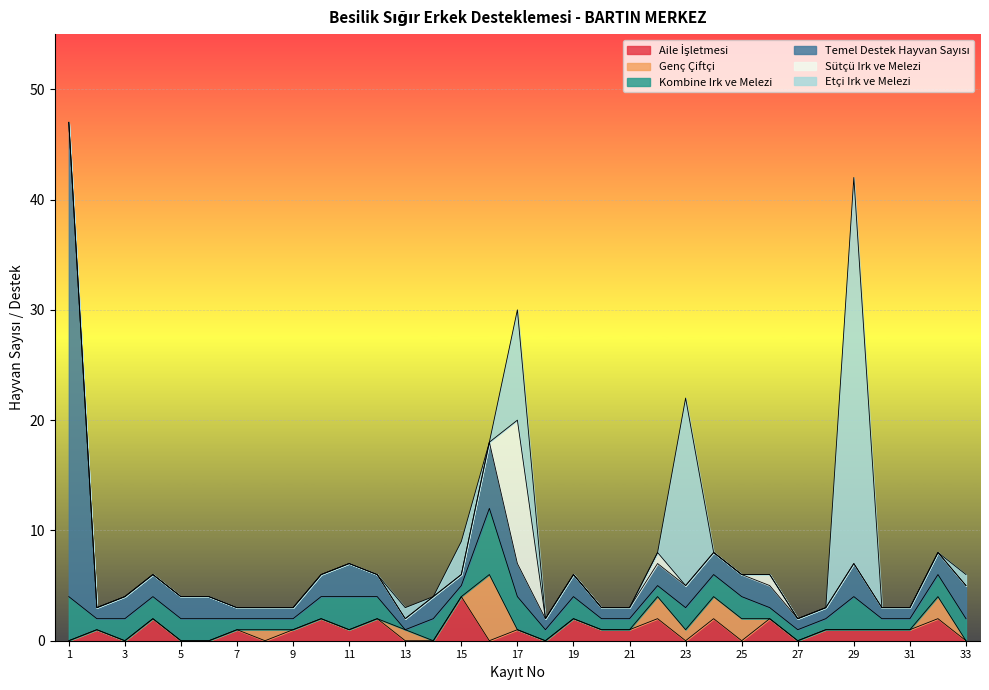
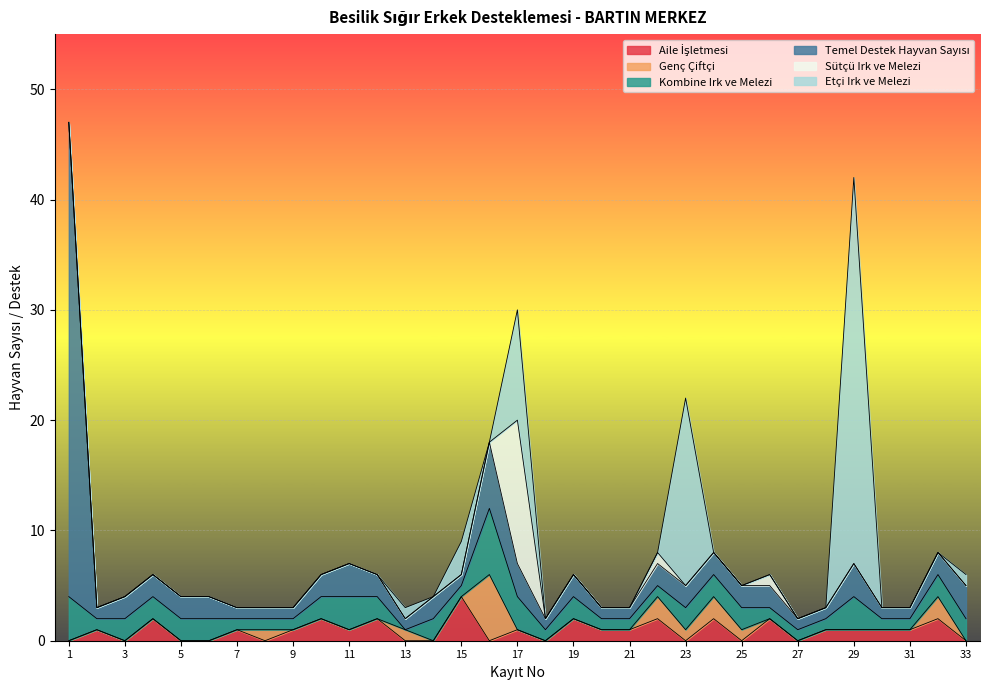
Genç Çiftçi, 25: 2 -> 1
